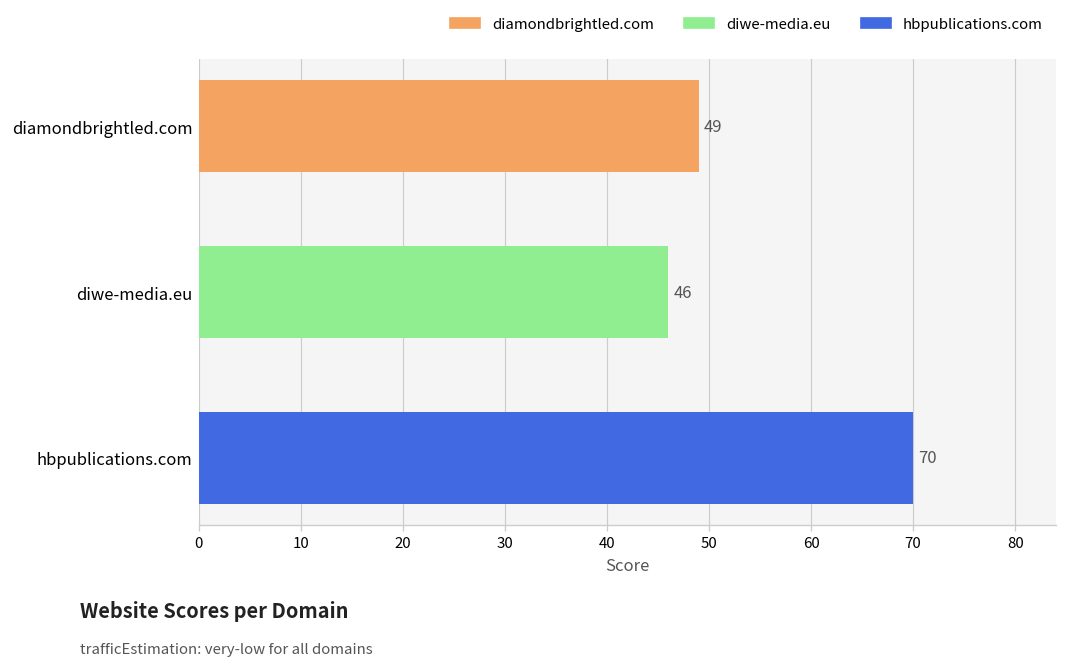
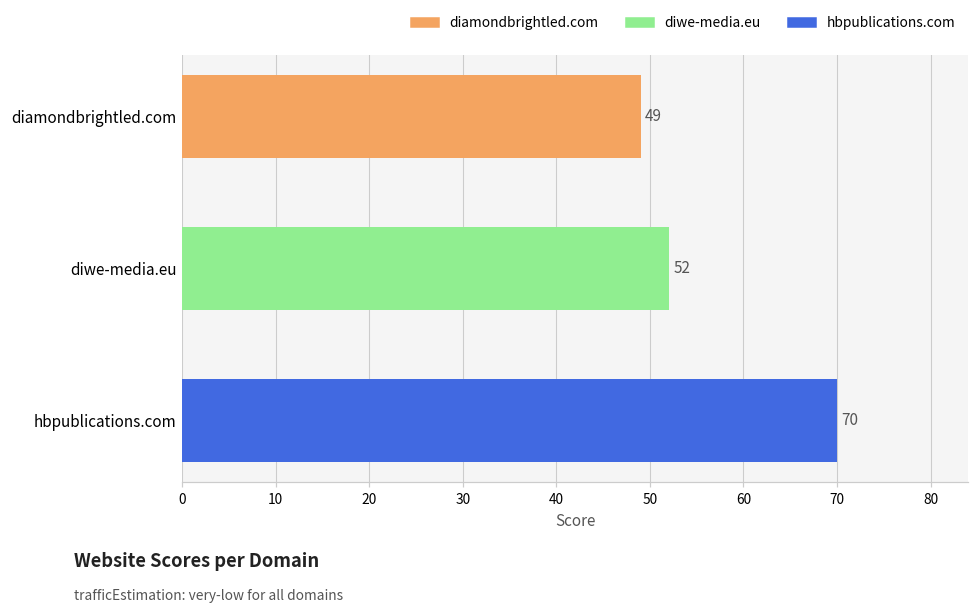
diwe-media.eu: 46 -> 52
